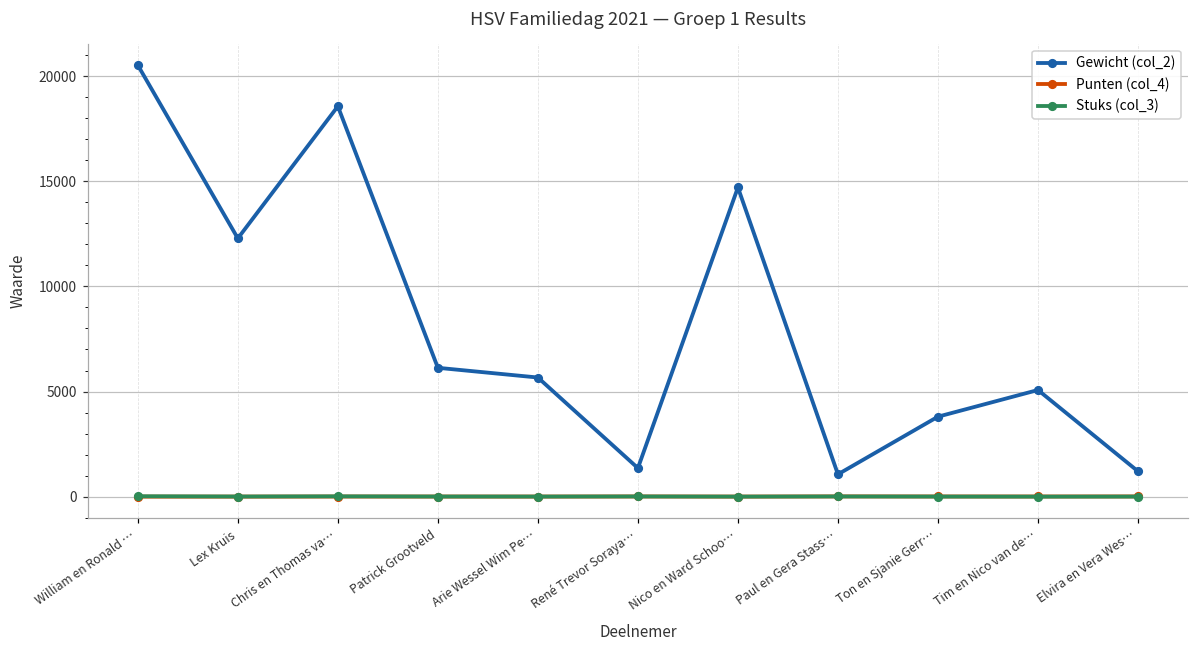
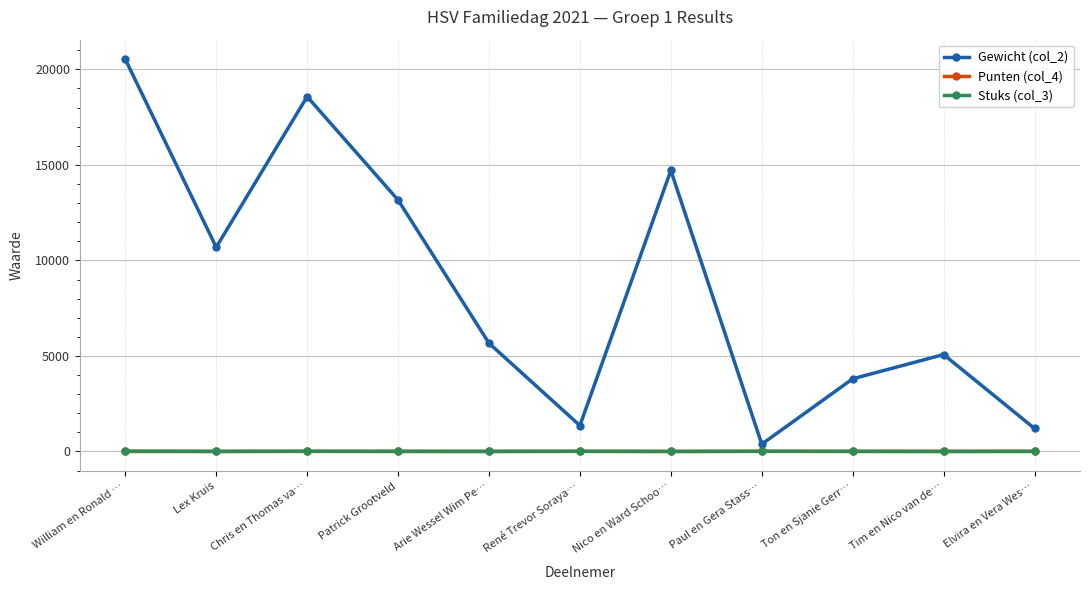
Gewicht (col_2), Lex Kruis: 12300 -> 10700
Gewicht (col_2), Patrick Grootveld: 6100 -> 13200
Gewicht (col_2), Paul en Gera Stass…: 1100 -> 400
